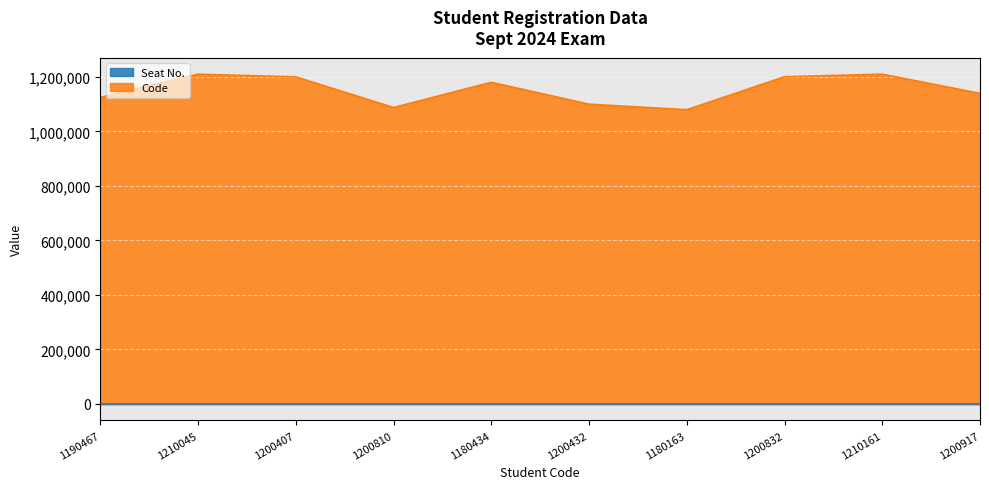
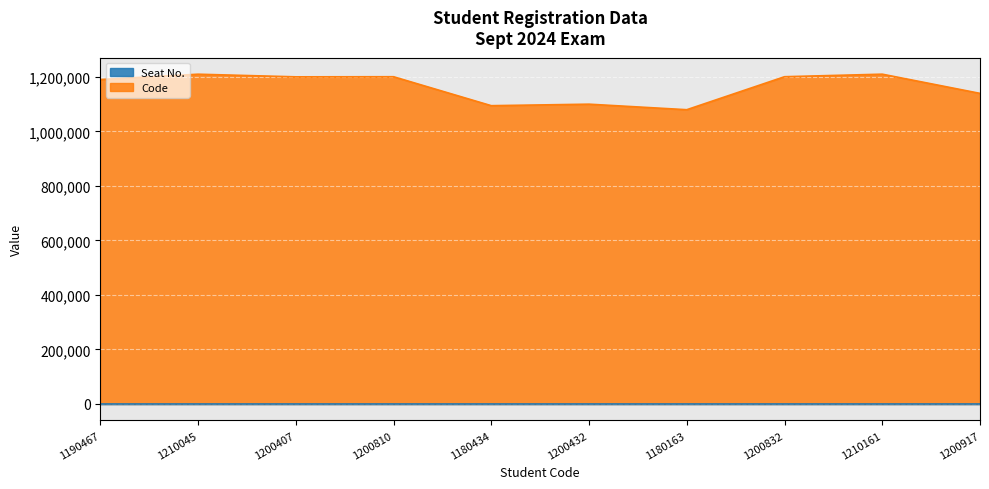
Code, 1190467: 1,130,000 -> 1,190,000
Code, 1200810: 1,090,000 -> 1,200,000
Code, 1180434: 1,180,000 -> 1,090,000
